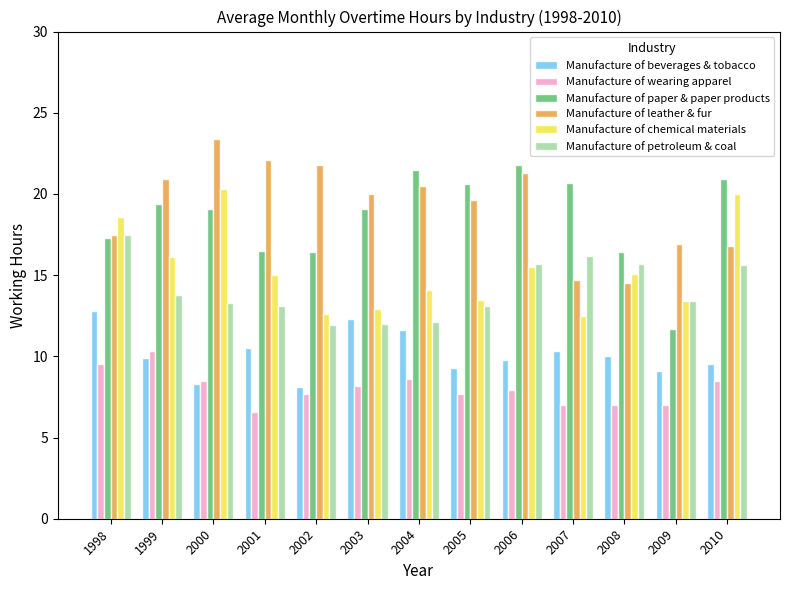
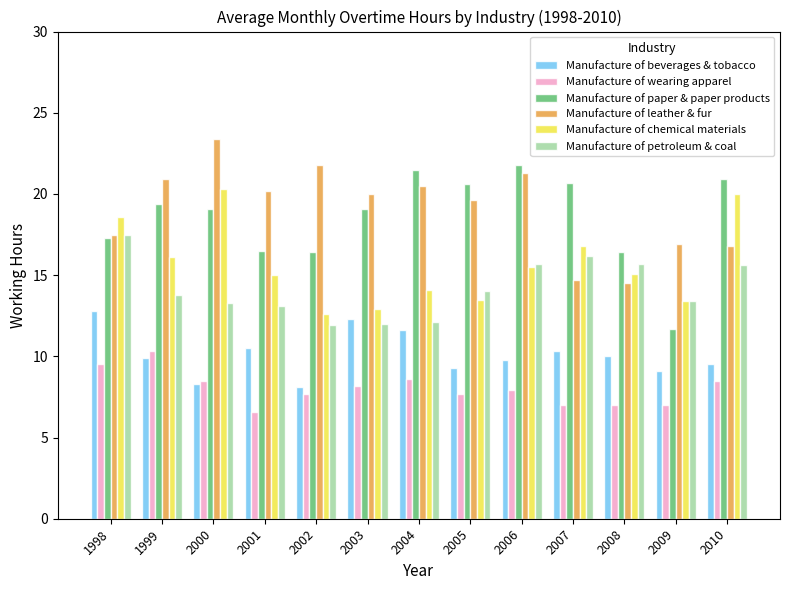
Manufacture of leather & fur, 2001: 22.1 -> 20.2
Manufacture of petroleum & coal, 2005: 13.1 -> 14.0
Manufacture of chemical materials, 2007: 12.5 -> 16.8
